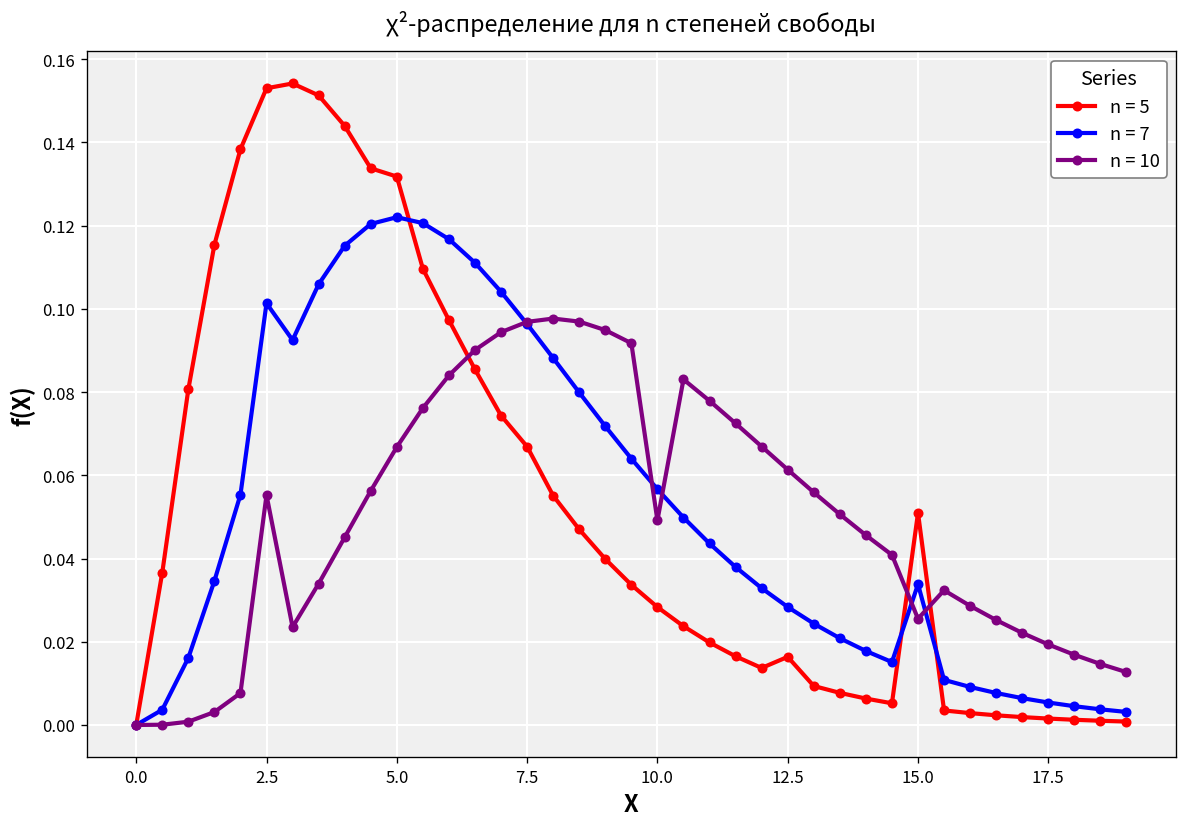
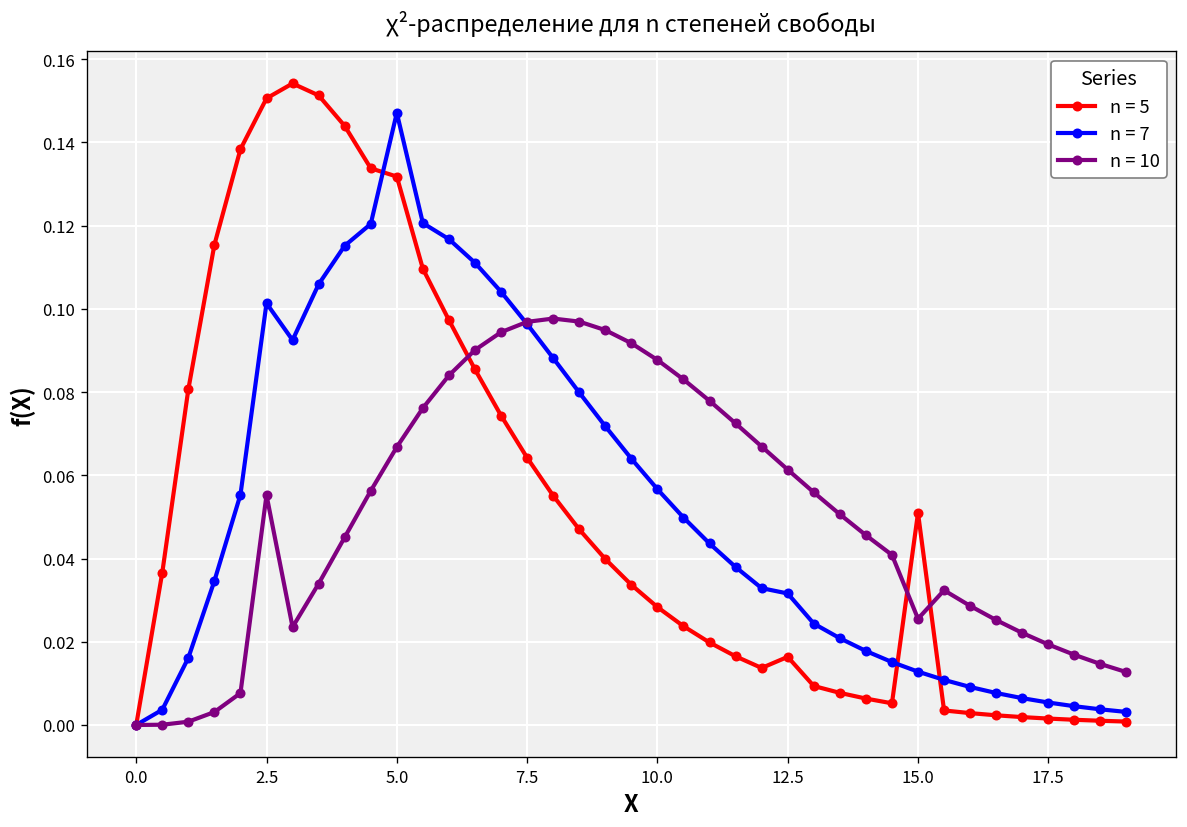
n = 5, 2.5: 0.153 -> 0.151
n = 7, 5.0: 0.122 -> 0.147
n = 5, 7.5: 0.067 -> 0.064
n = 10, 10.0: 0.049 -> 0.088
n = 7, 12.5: 0.028 -> 0.032
n = 7, 15.0: 0.034 -> 0.013
